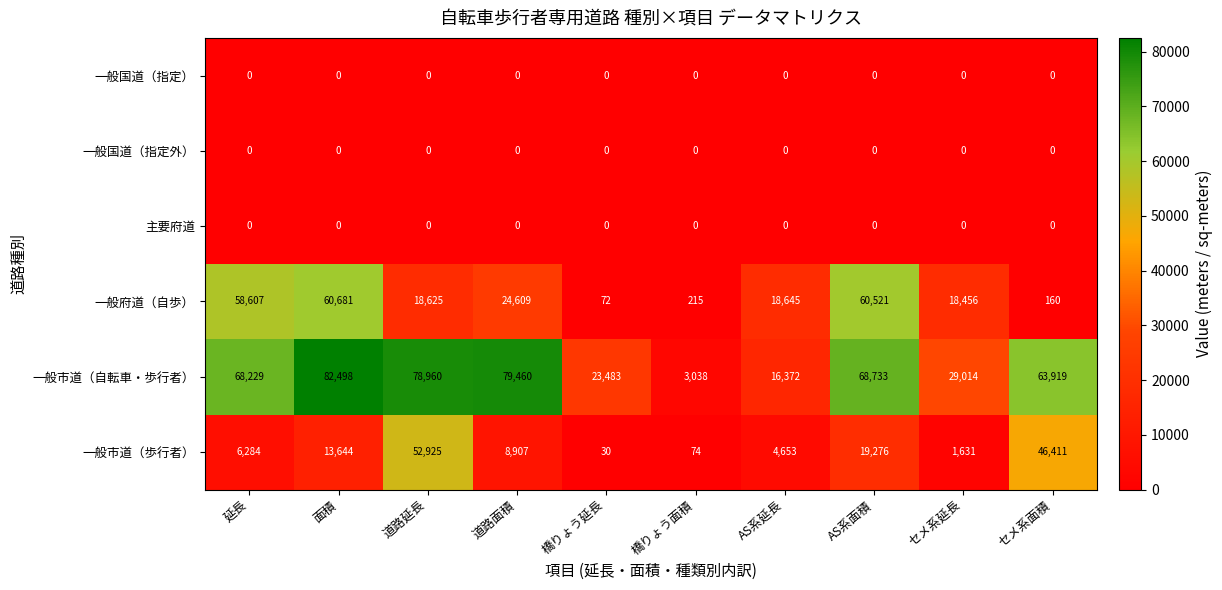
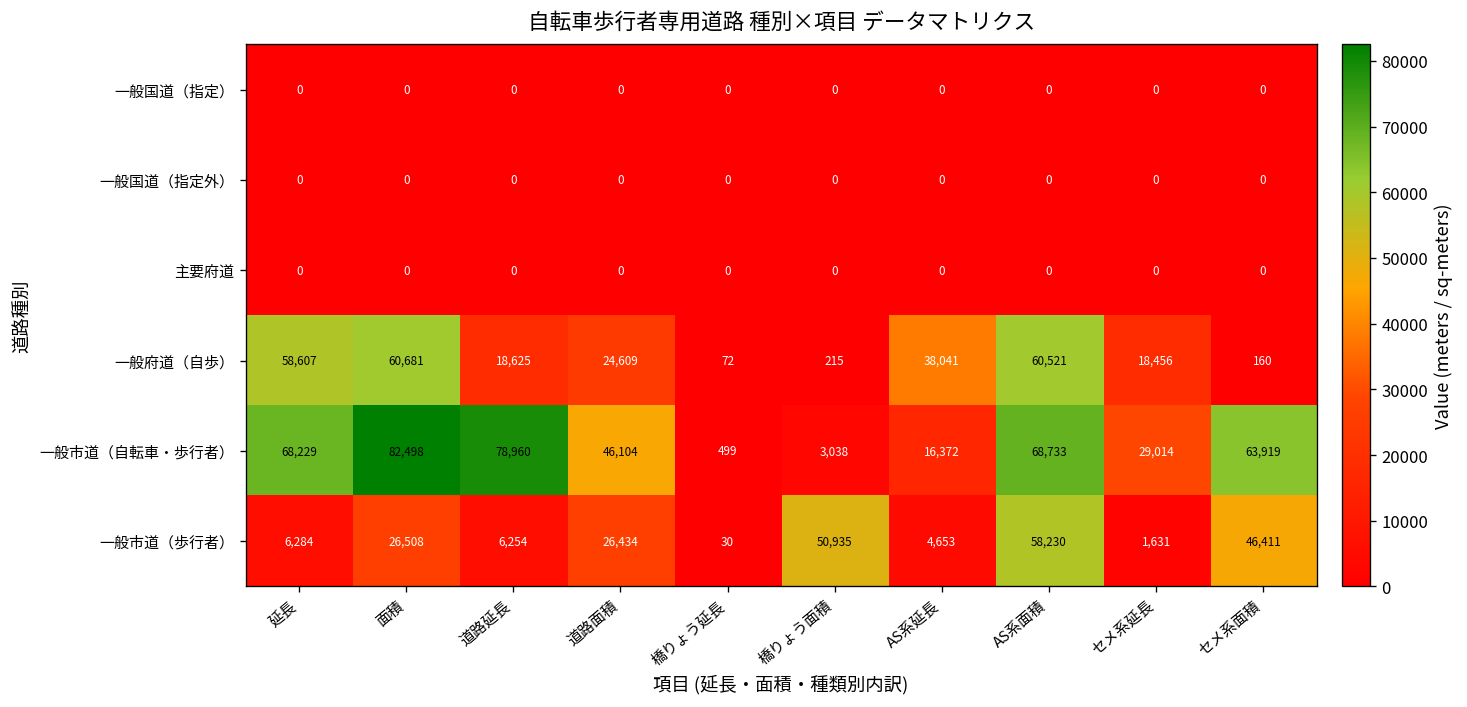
一般府道（自歩）, AS系延長: 18,645 -> 38,041
一般市道（自転車・歩行者）, 道路面積: 79,460 -> 46,104
一般市道（自転車・歩行者）, 橋りょう延長: 23,483 -> 499
一般市道（歩行者）, 面積: 13,644 -> 26,508
一般市道（歩行者）, 道路延長: 52,925 -> 6,254
一般市道（歩行者）, 道路面積: 8,907 -> 26,434
一般市道（歩行者）, 橋りょう面積: 74 -> 50,935
一般市道（歩行者）, AS系面積: 19,276 -> 58,230
